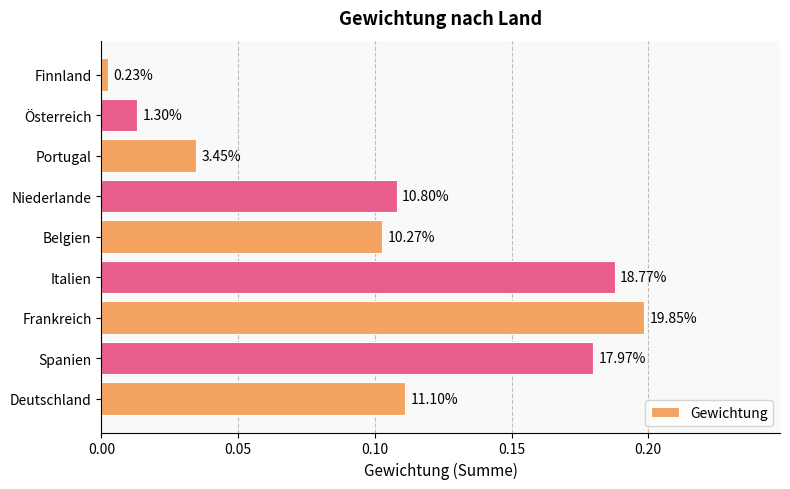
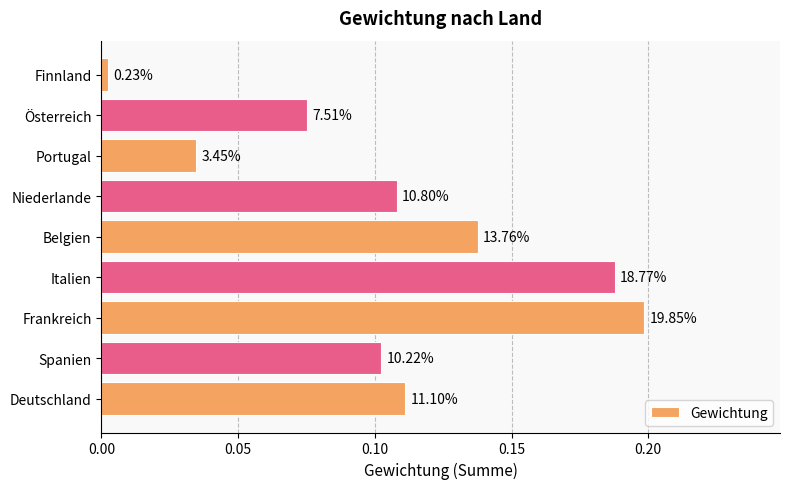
Österreich: 1.30% -> 7.51%
Belgien: 10.27% -> 13.76%
Spanien: 17.97% -> 10.22%
